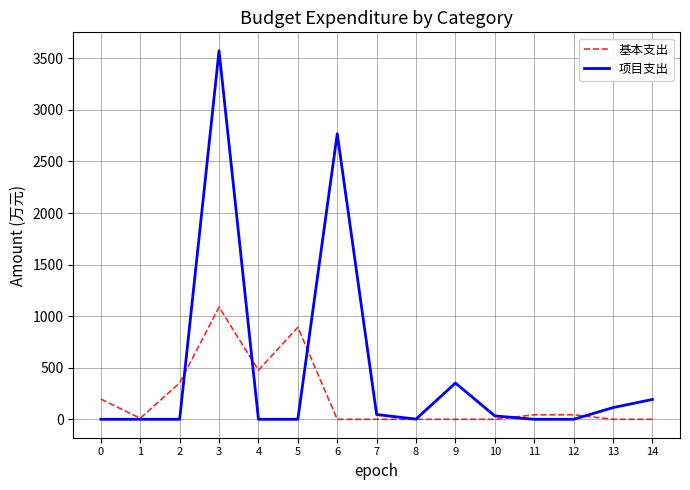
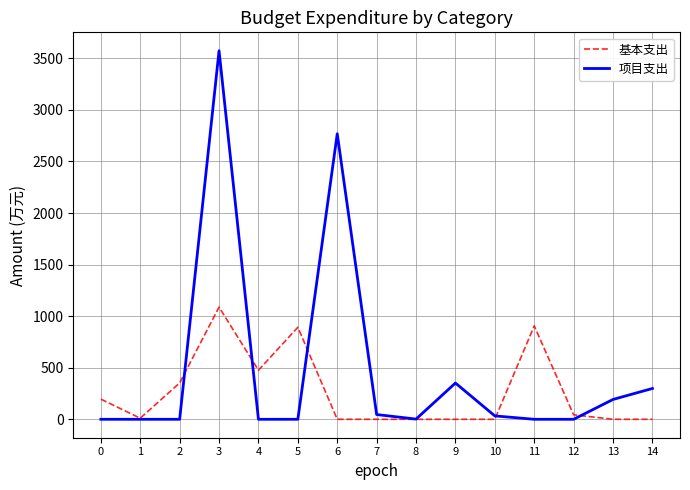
基本支出, 11: 40 -> 910
项目支出, 13: 110 -> 190
项目支出, 14: 190 -> 300
